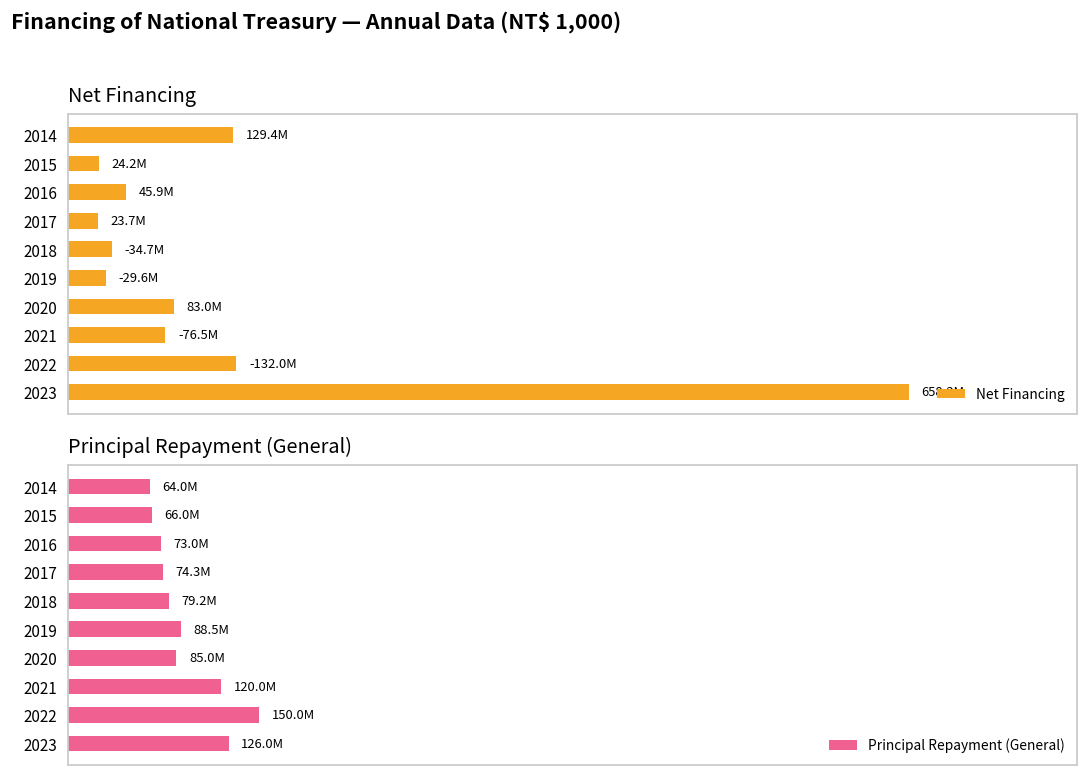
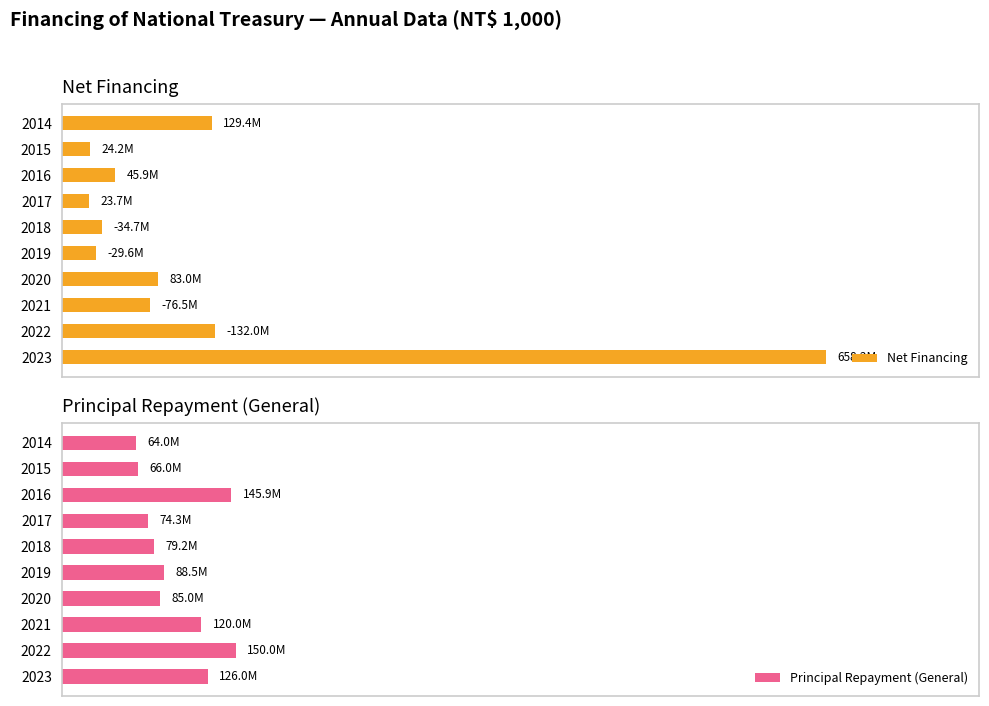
Principal Repayment (General), 2016: 73.0M -> 145.9M
